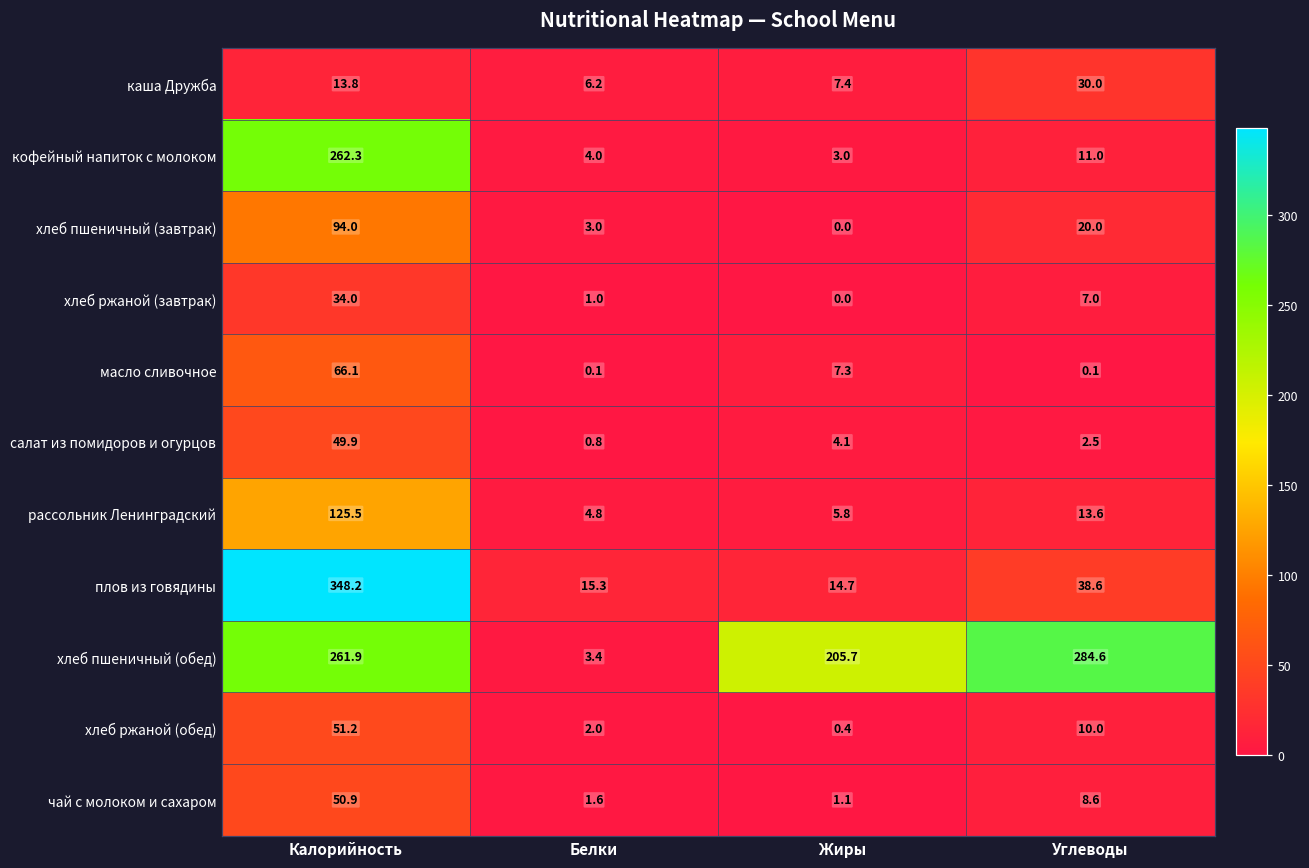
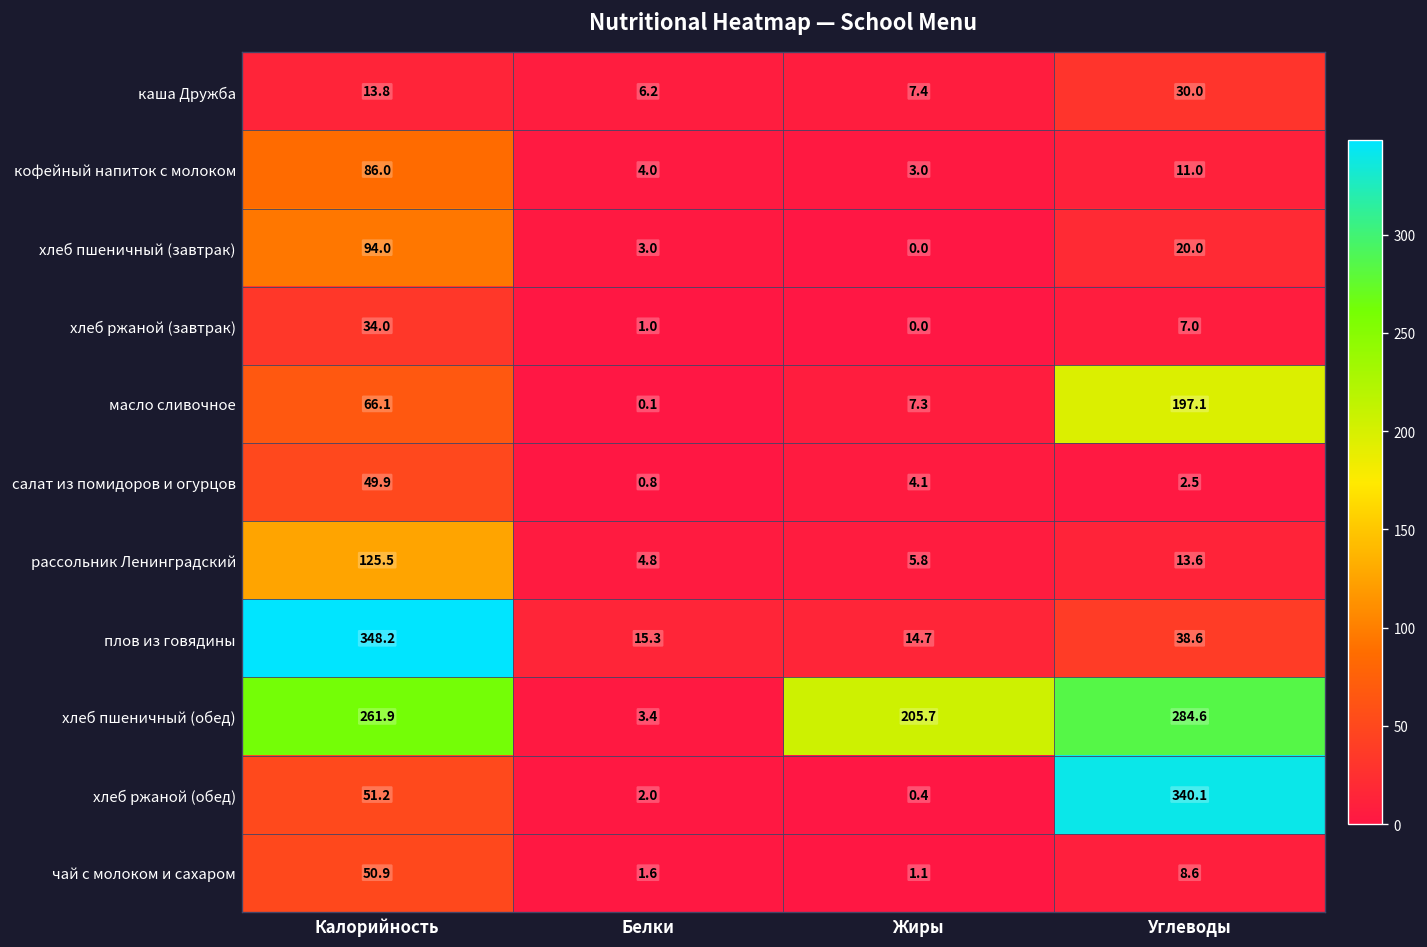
кофейный напиток с молоком, Калорийность: 262.3 -> 86.0
масло сливочное, Углеводы: 0.1 -> 197.1
хлеб ржаной (обед), Углеводы: 10.0 -> 340.1
